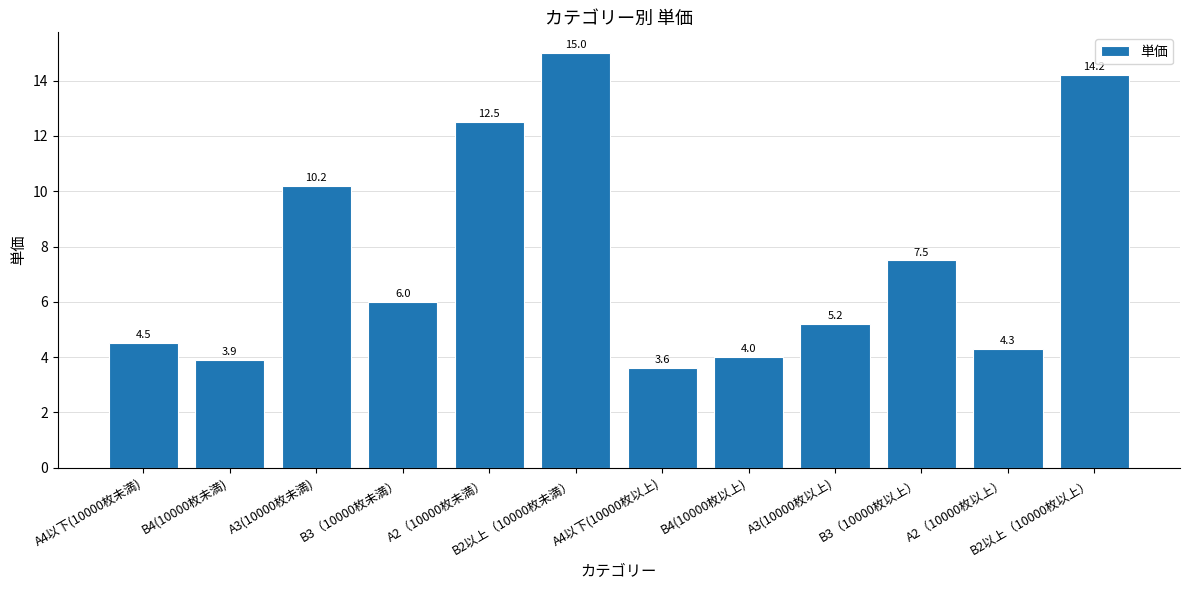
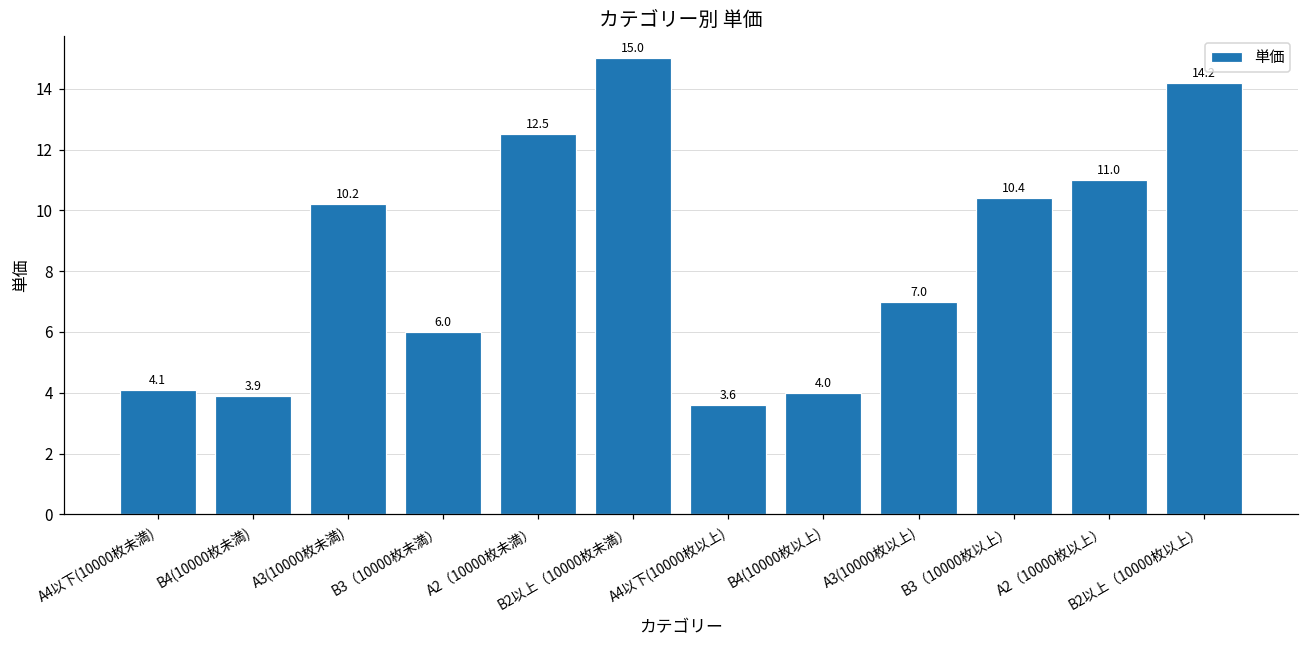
A4以下(10000枚未満): 4.5 -> 4.1
A3(10000枚以上): 5.2 -> 7.0
B3（10000枚以上）: 7.5 -> 10.4
A2（10000枚以上）: 4.3 -> 11.0
